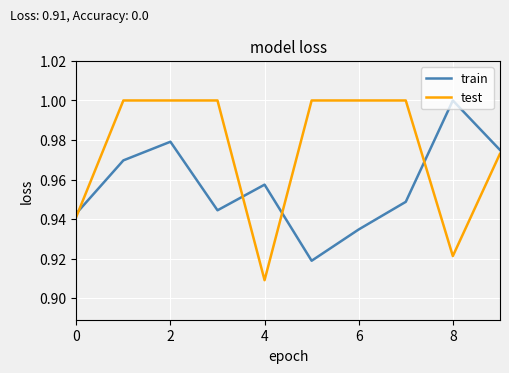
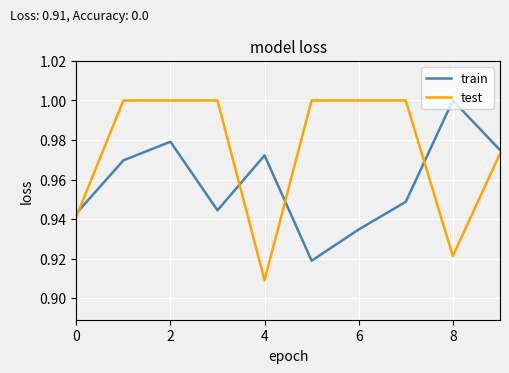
train, 4: 0.957 -> 0.972
